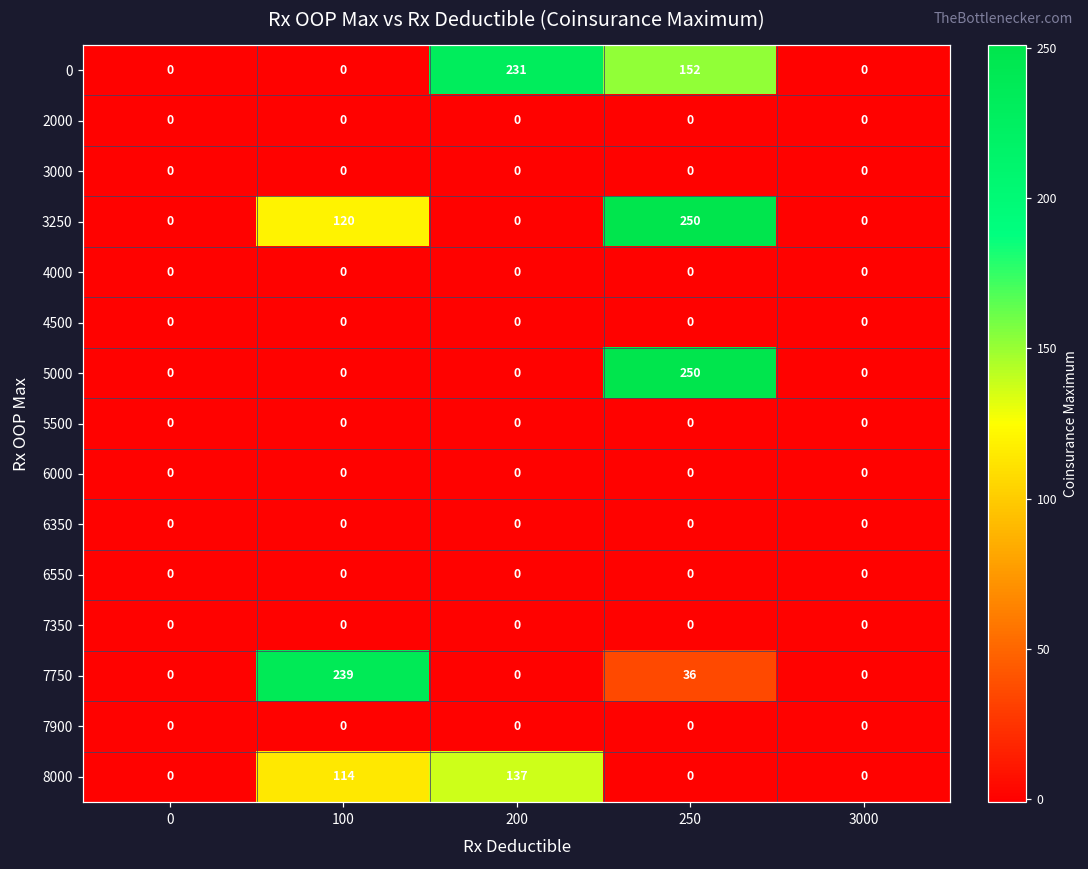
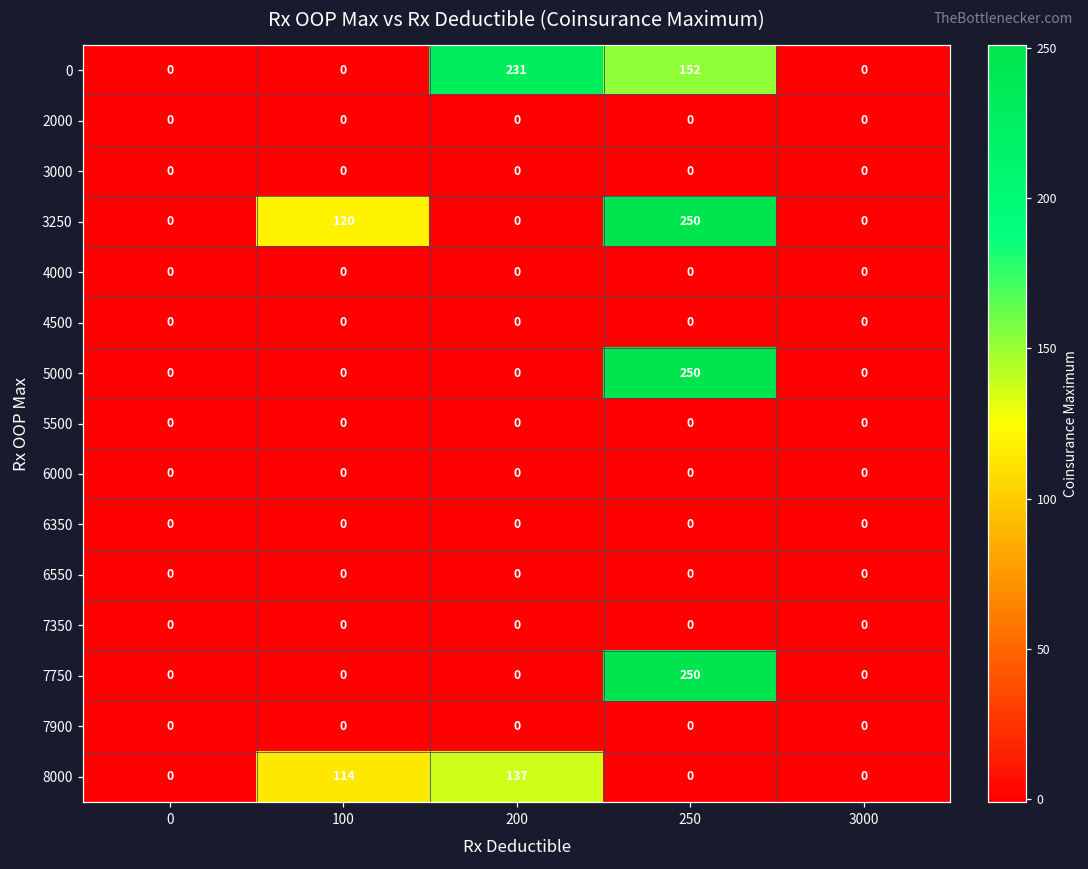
7750, 100: 239 -> 0
7750, 250: 36 -> 250
